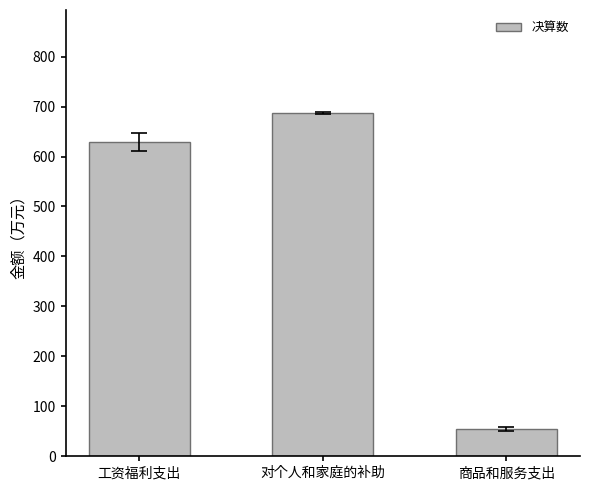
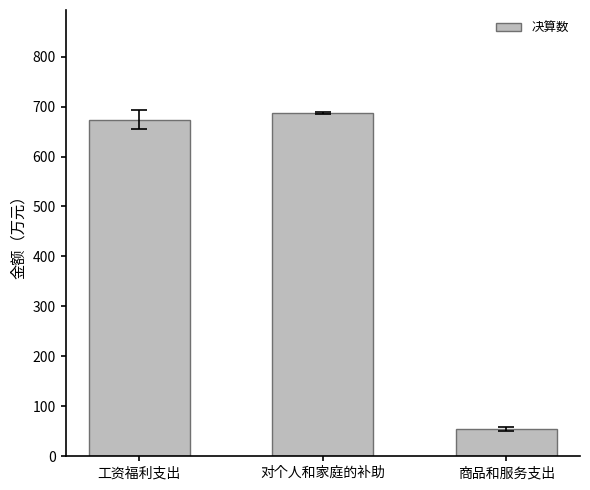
决算数, 工资福利支出: 630 -> 670
